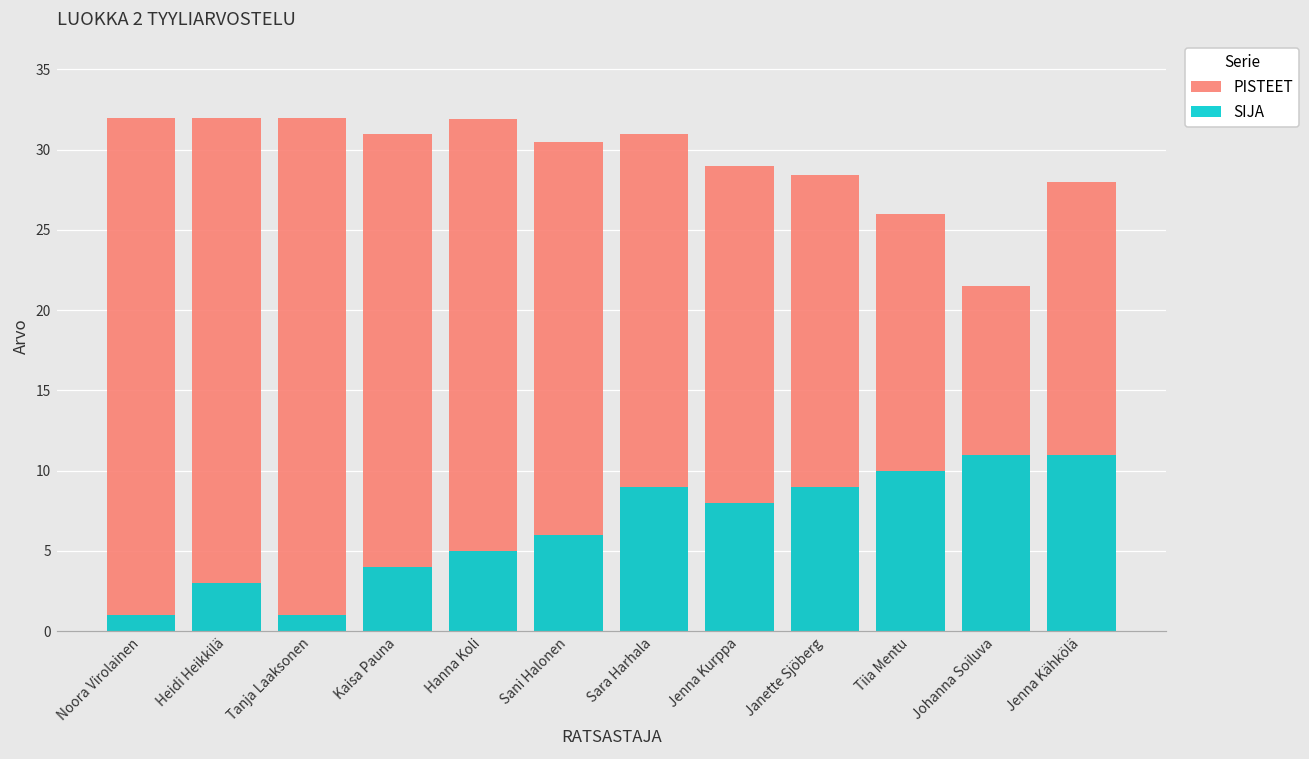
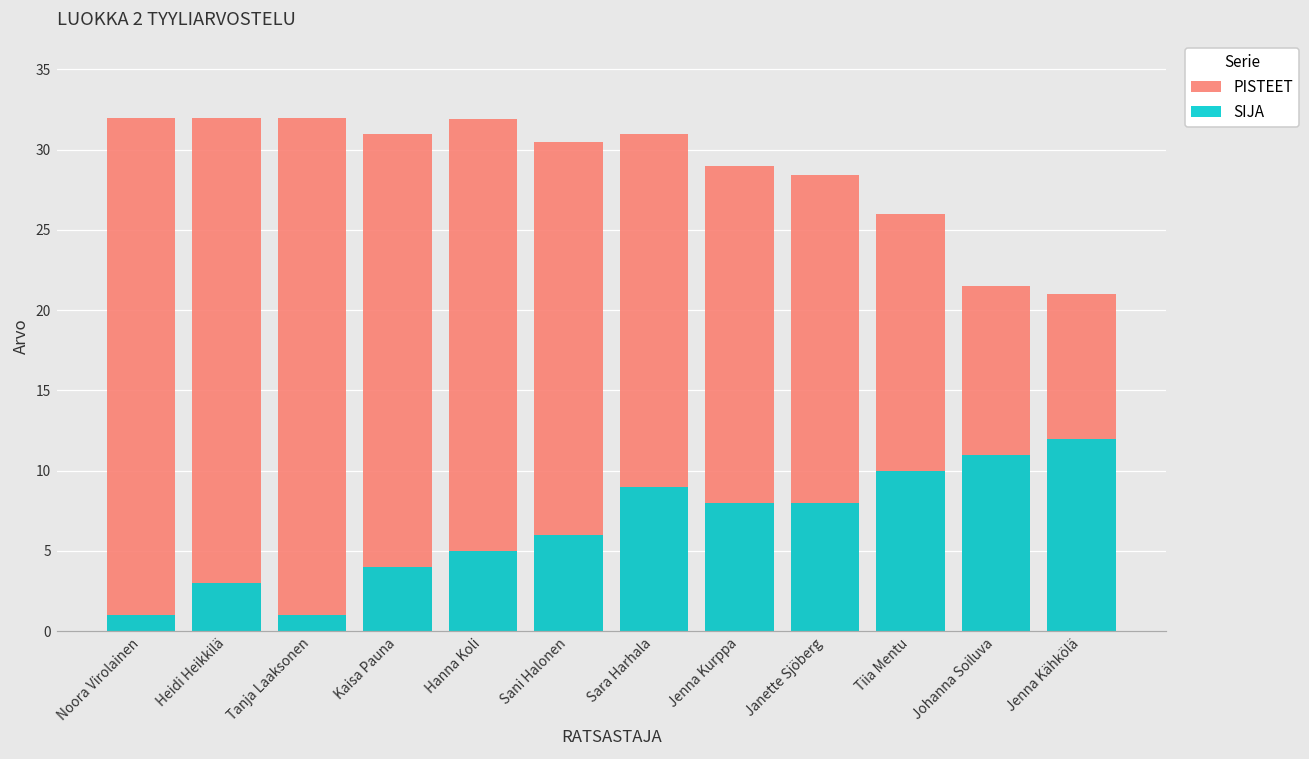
SIJA, Janette Sjöberg: 9 -> 8
PISTEET, Jenna Kähkölä: 28 -> 21
SIJA, Jenna Kähkölä: 11 -> 12
